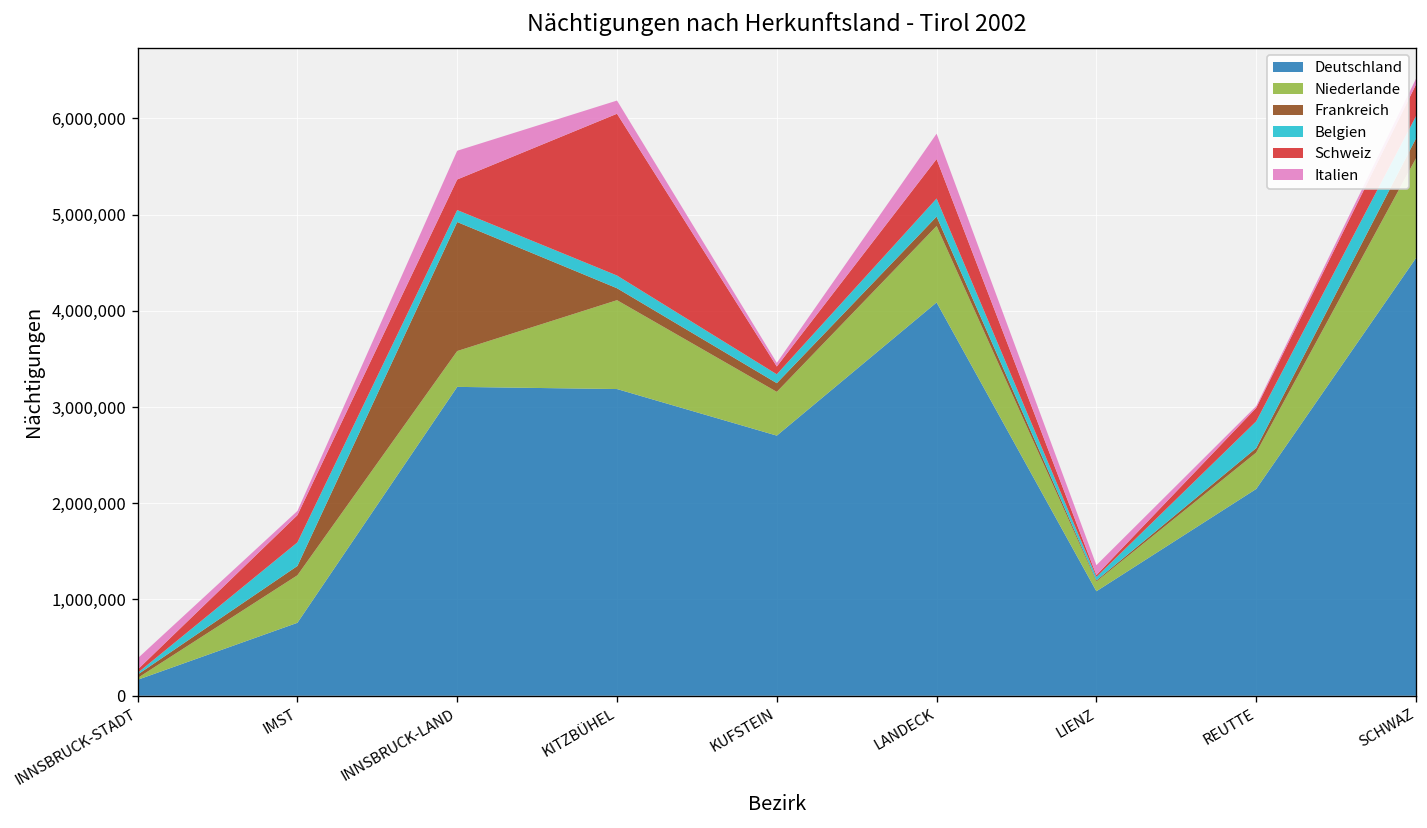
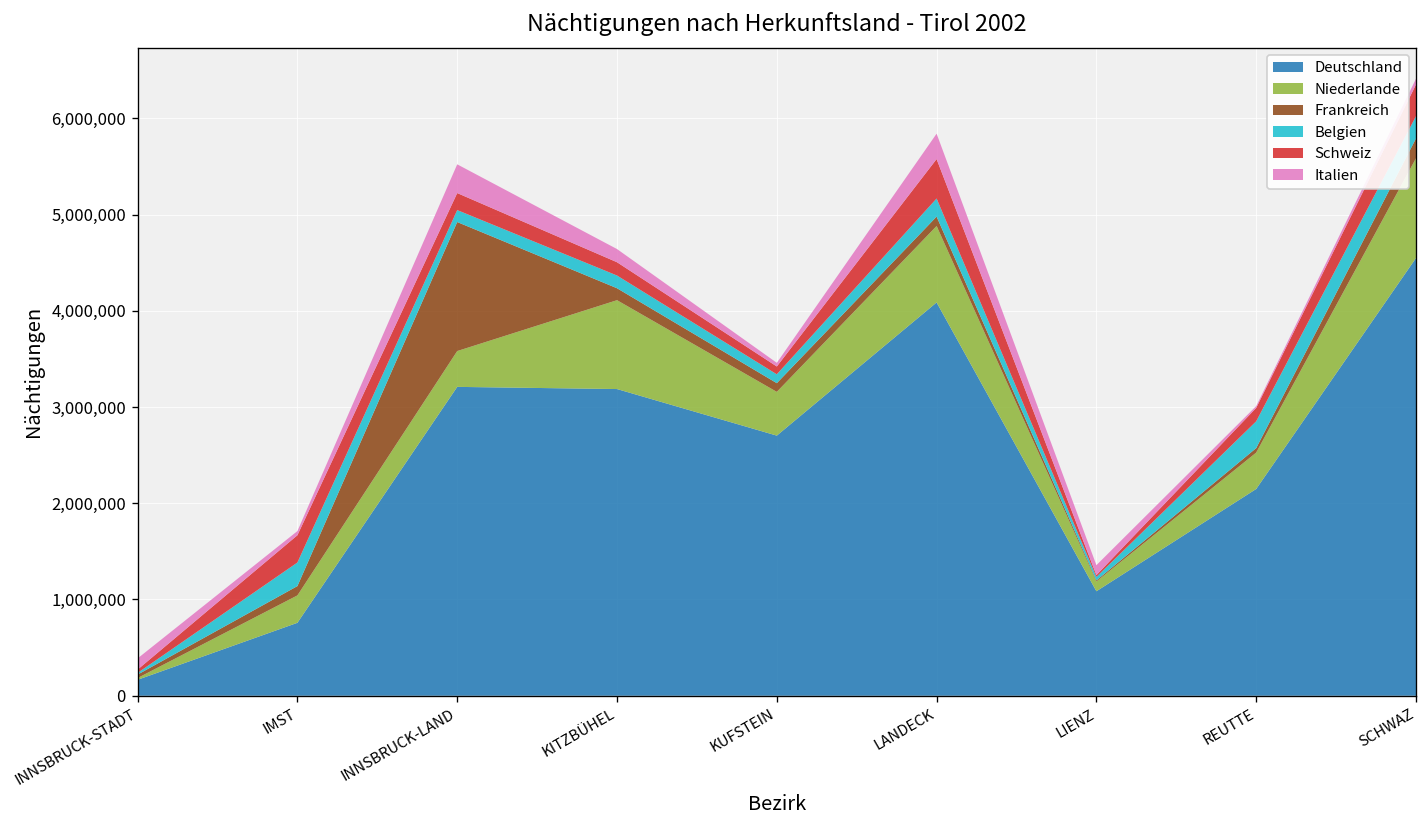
Niederlande, IMST: 500,000 -> 300,000
Schweiz, INNSBRUCK-LAND: 300,000 -> 200,000
Schweiz, KITZBÜHEL: 1,700,000 -> 100,000
